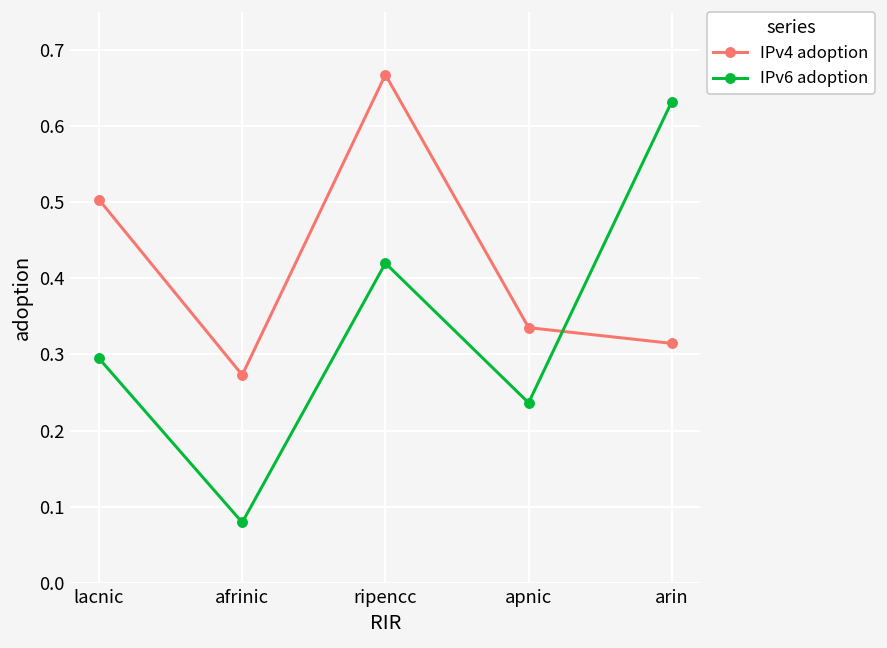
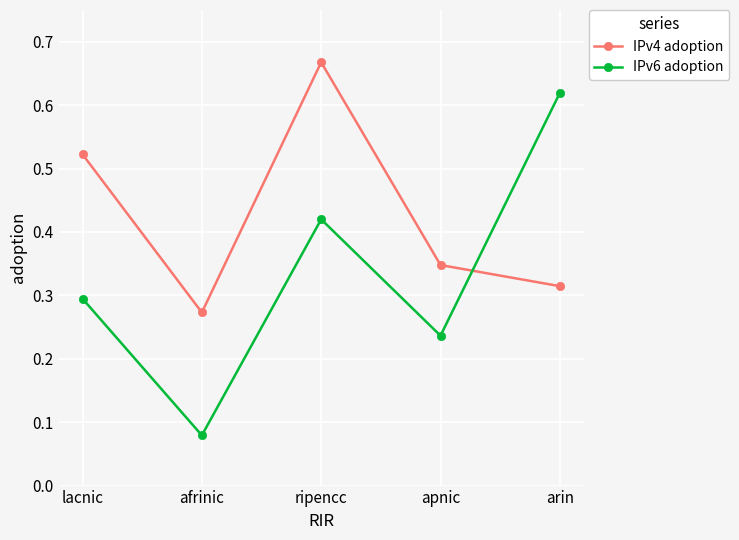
IPv4 adoption, lacnic: 0.50 -> 0.52
IPv4 adoption, apnic: 0.34 -> 0.35
IPv6 adoption, arin: 0.63 -> 0.62
